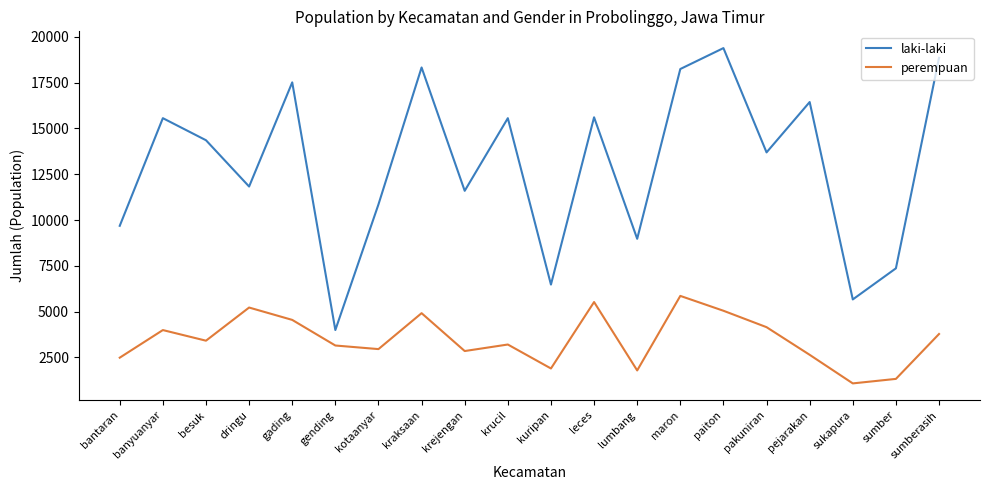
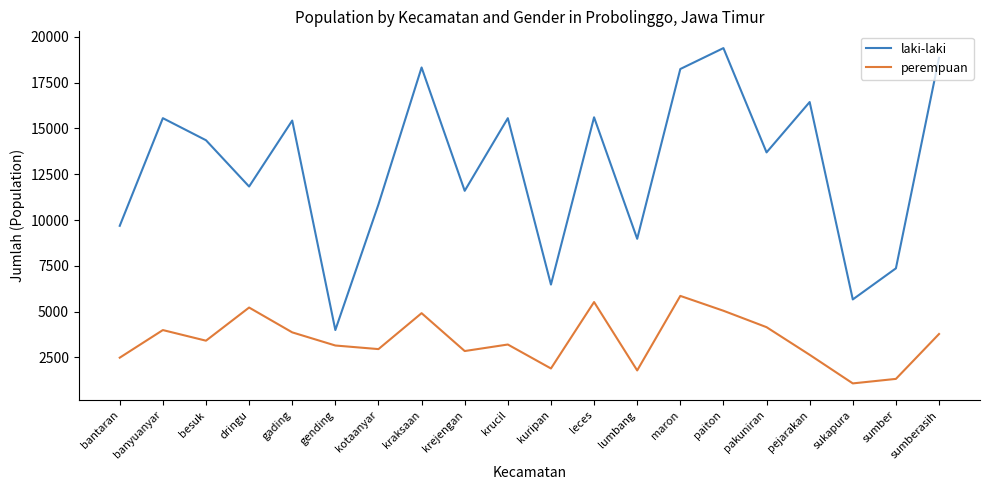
laki-laki, gading: 17500 -> 15400
perempuan, gading: 4600 -> 3900
